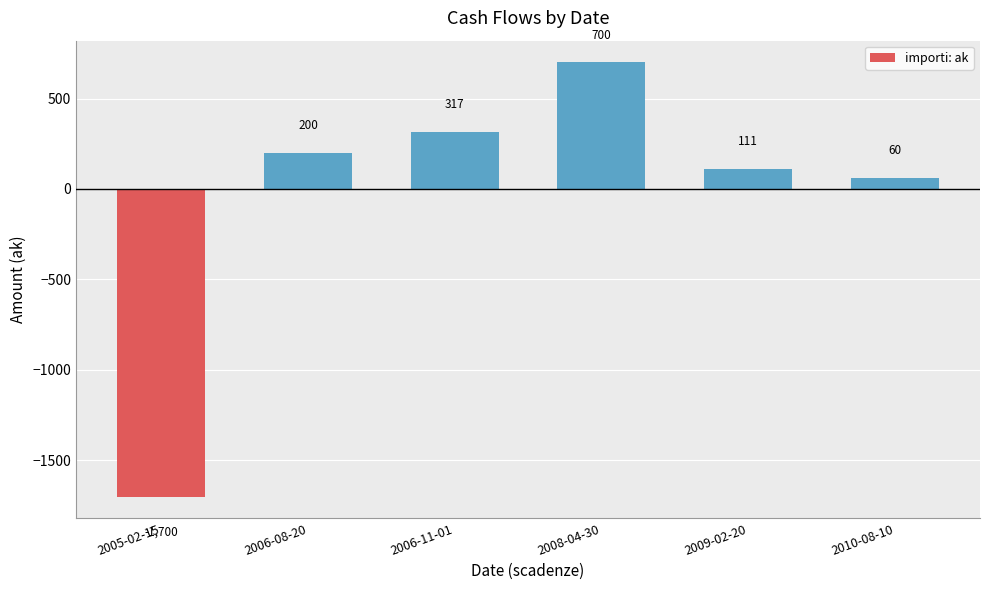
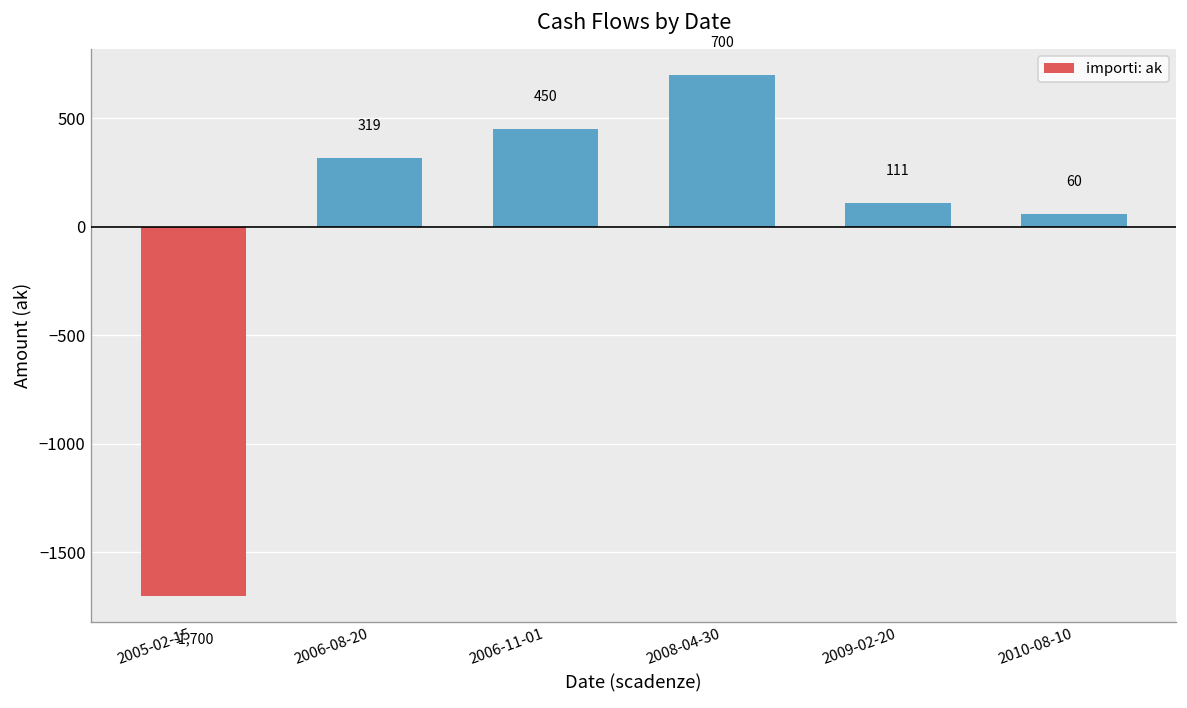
2006-08-20: 200 -> 319
2006-11-01: 317 -> 450
